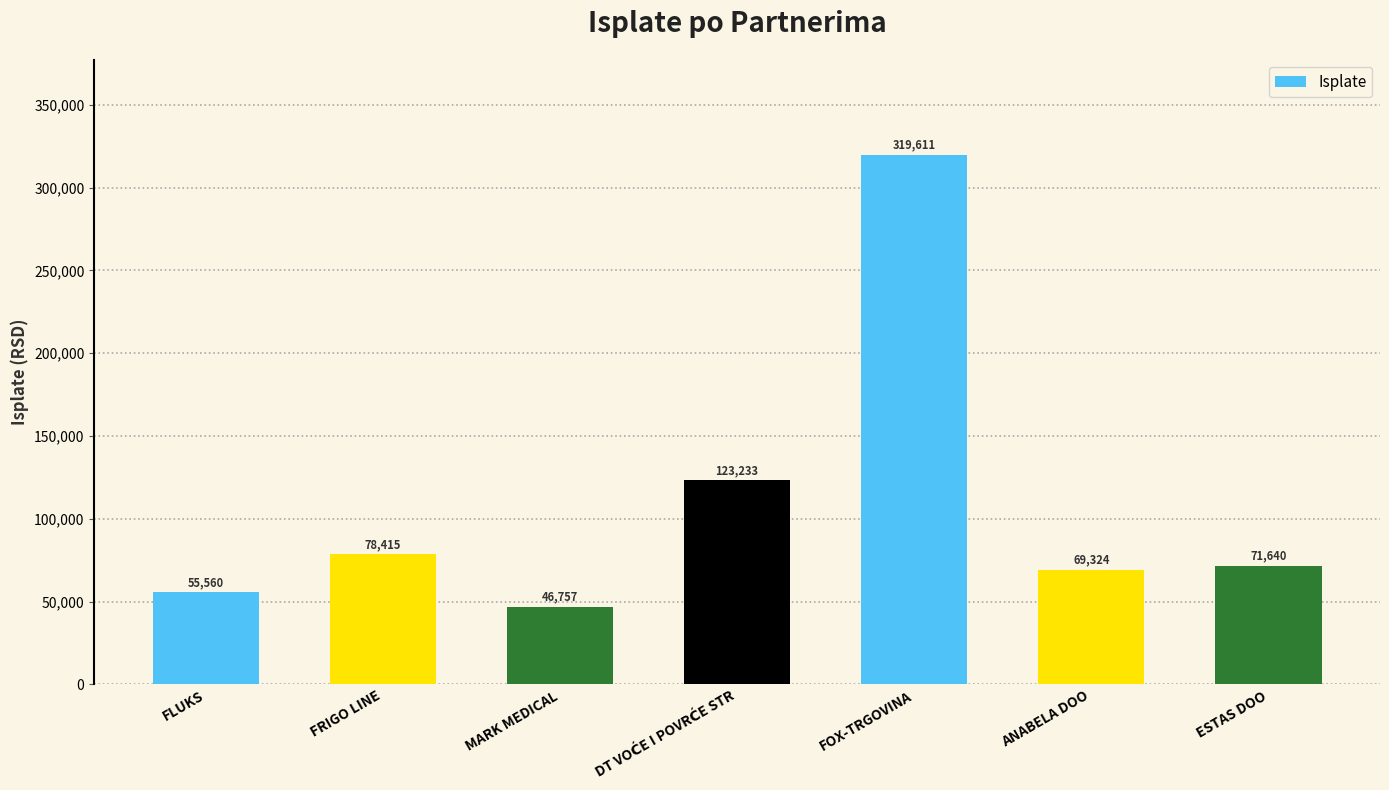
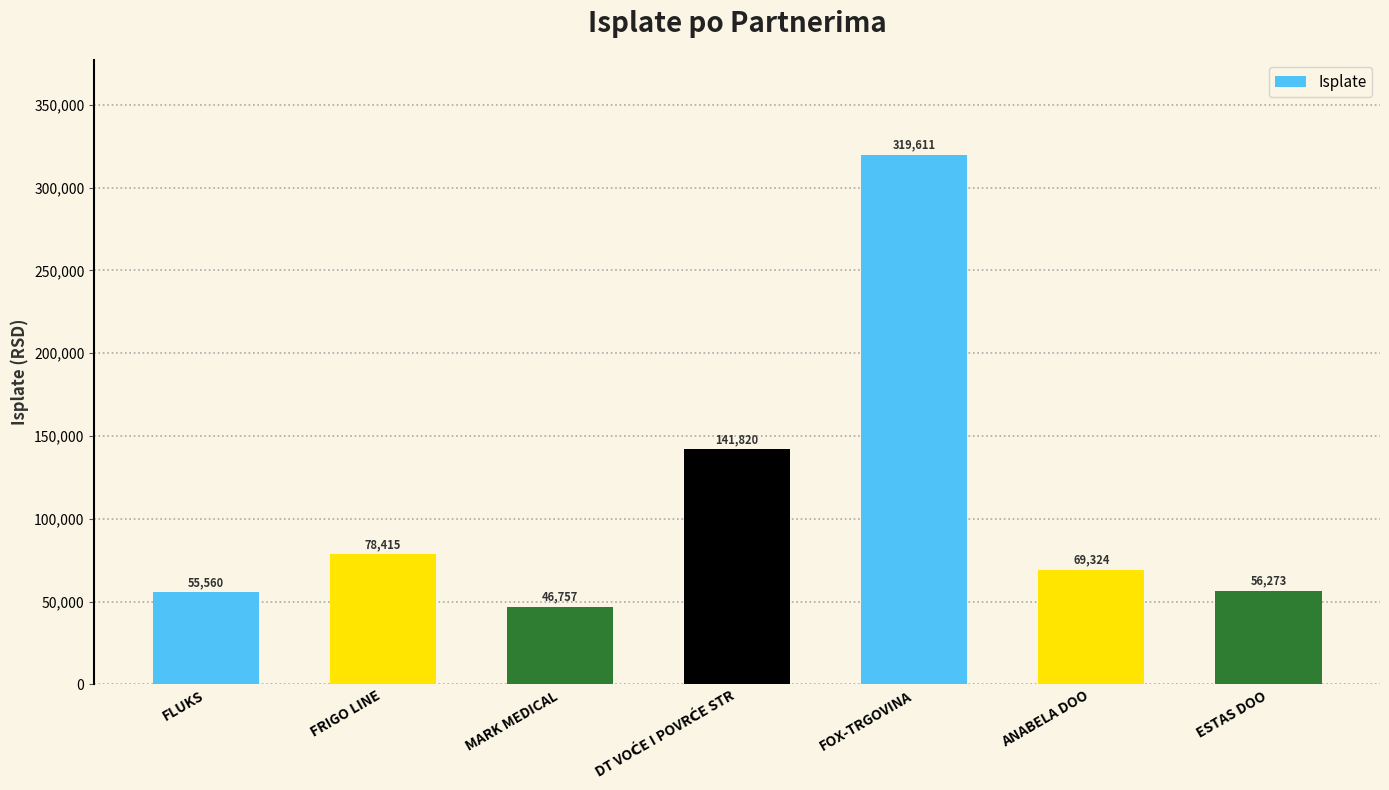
DT VOĆE I POVRĆE STR: 123,233 -> 141,820
ESTAS DOO: 71,640 -> 56,273
